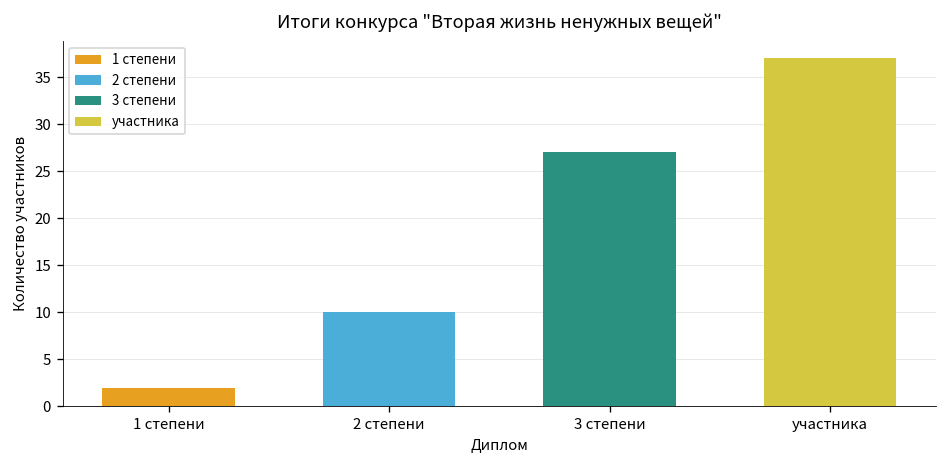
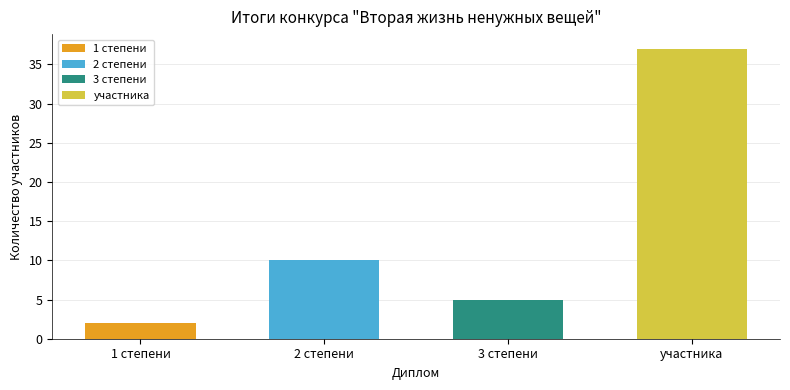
3 степени: 27 -> 5
